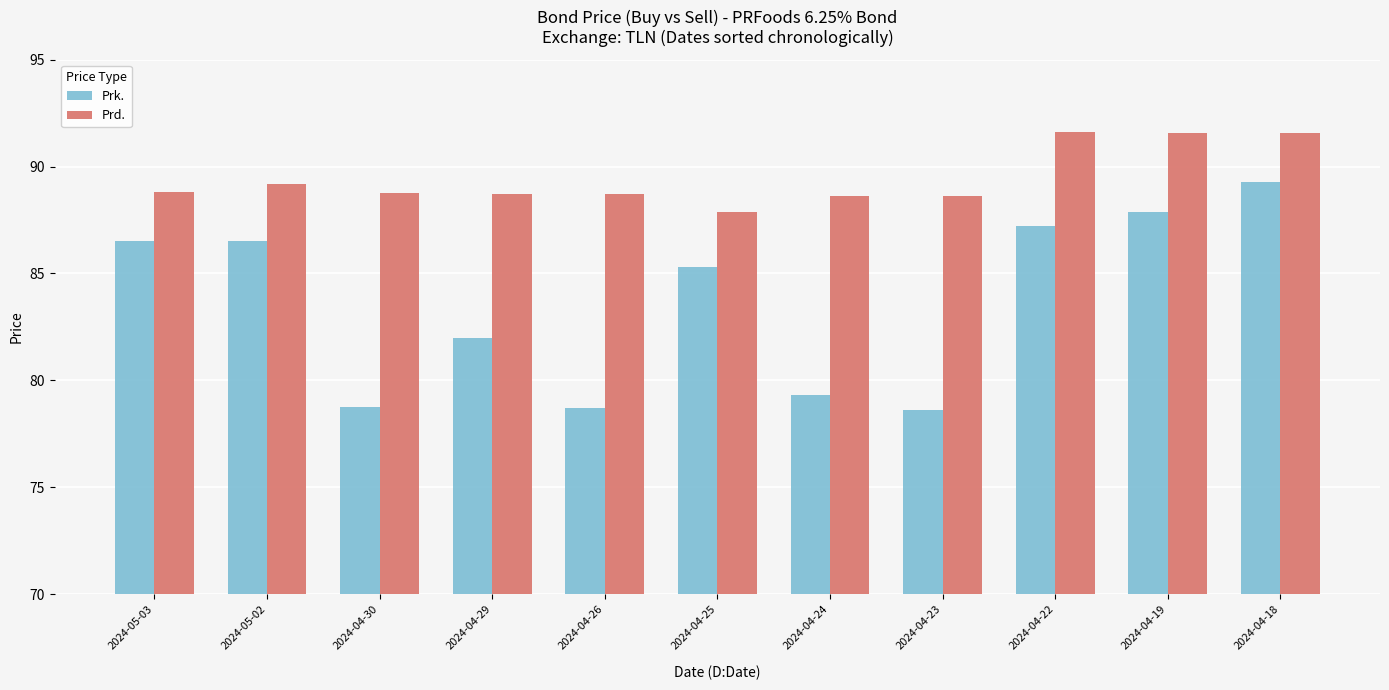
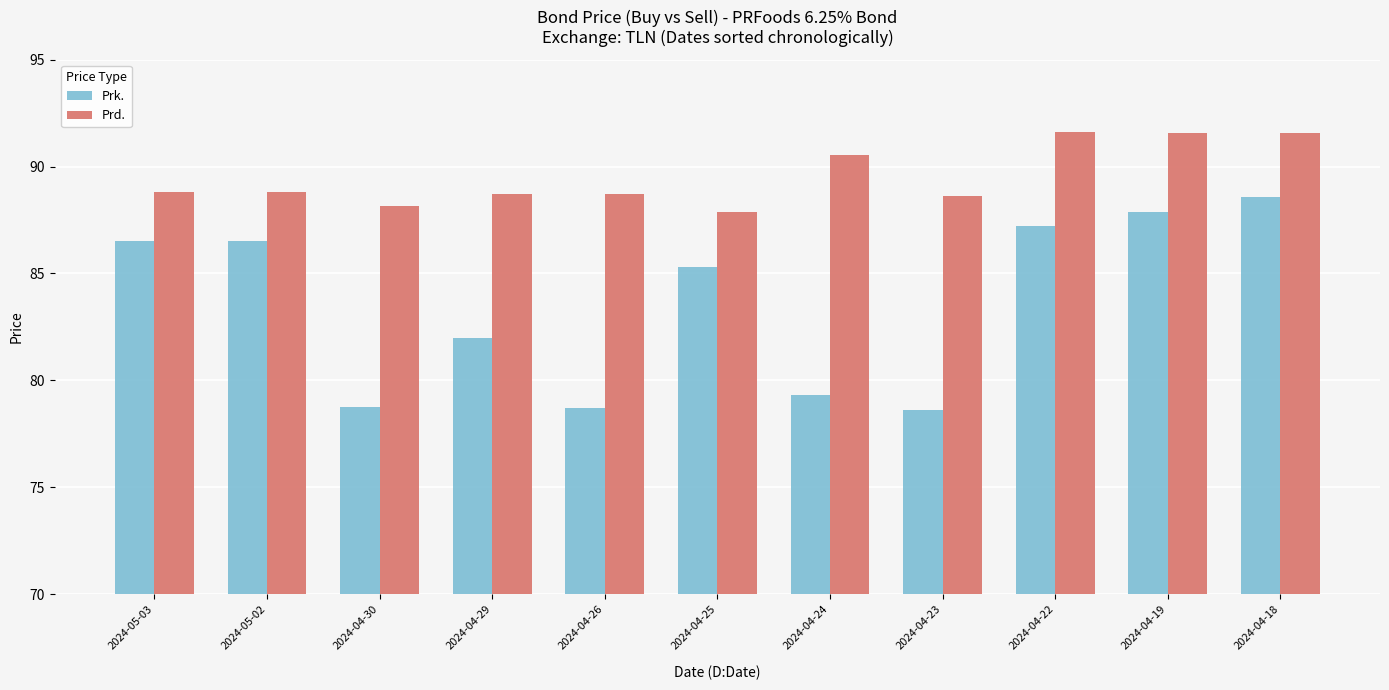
Prd., 2024-05-02: 89.2 -> 88.8
Prd., 2024-04-30: 88.8 -> 88.2
Prd., 2024-04-24: 88.6 -> 90.6
Prk., 2024-04-18: 89.3 -> 88.6
